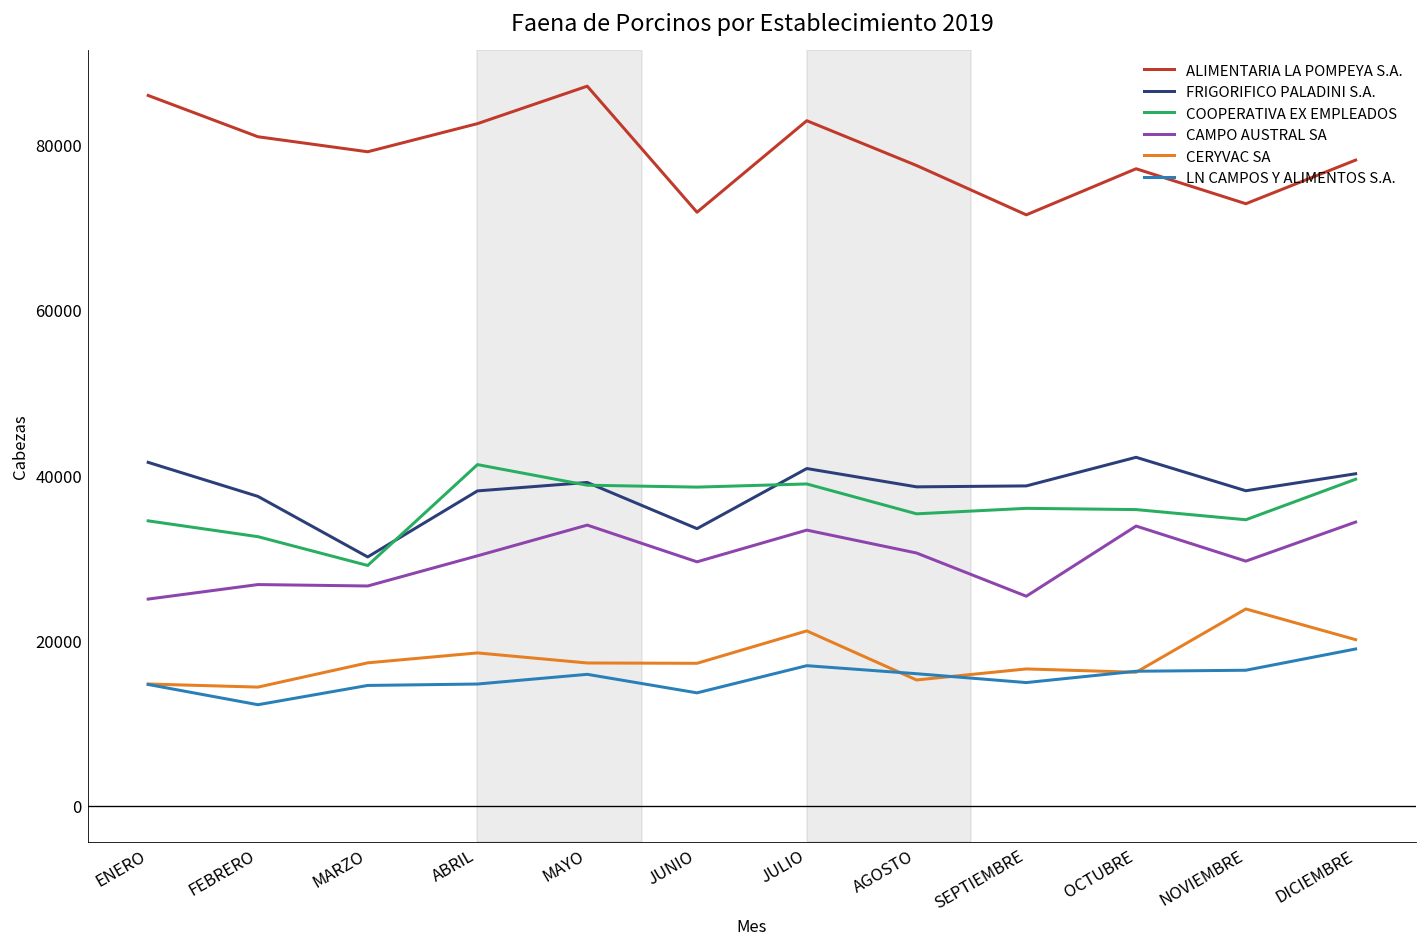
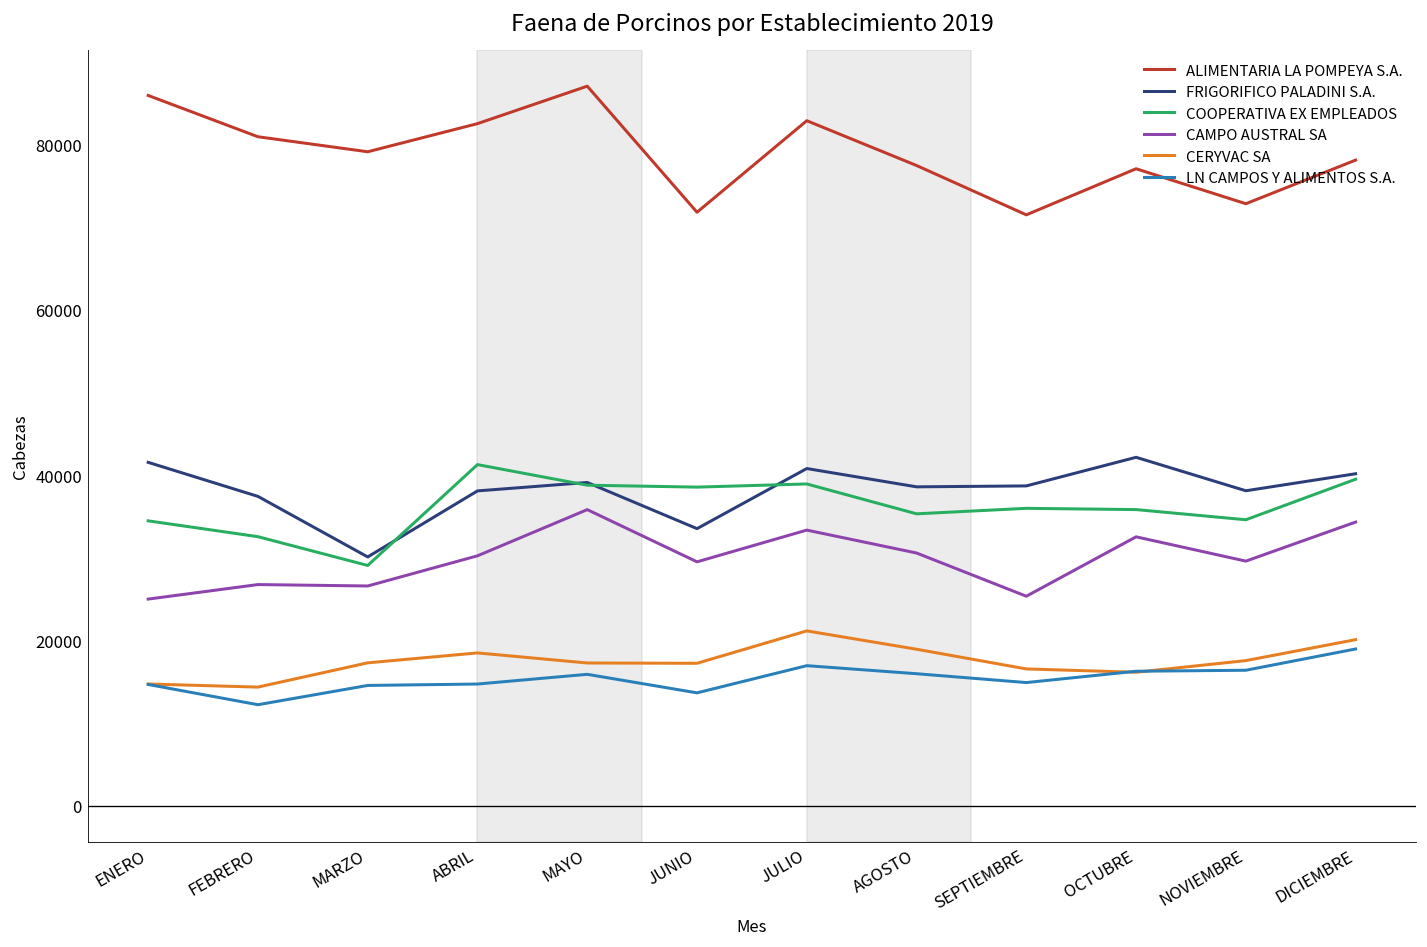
CAMPO AUSTRAL SA, MAYO: 34000 -> 36000
CERYVAC SA, AGOSTO: 15000 -> 19000
CAMPO AUSTRAL SA, OCTUBRE: 34000 -> 33000
CERYVAC SA, NOVIEMBRE: 24000 -> 18000
